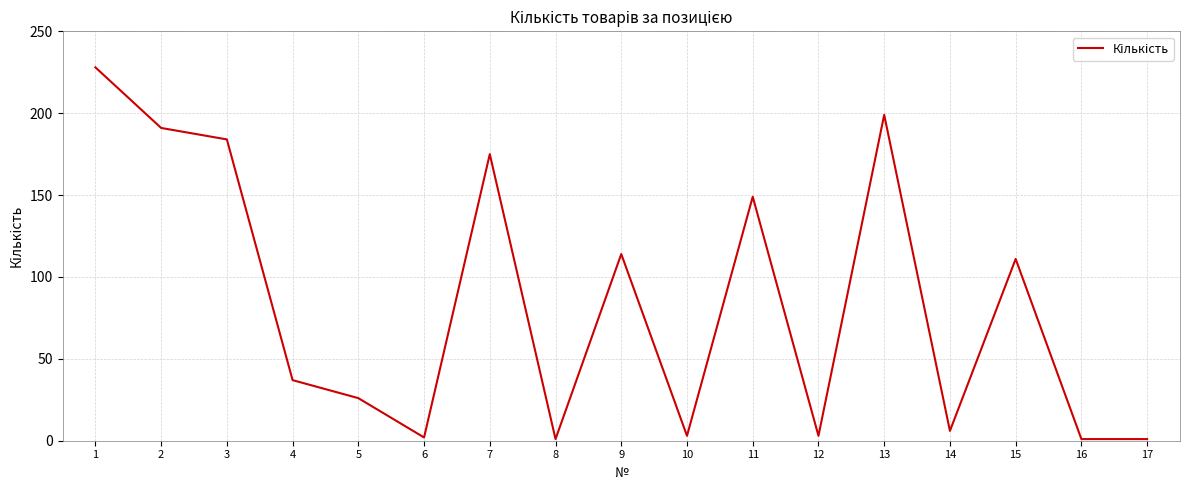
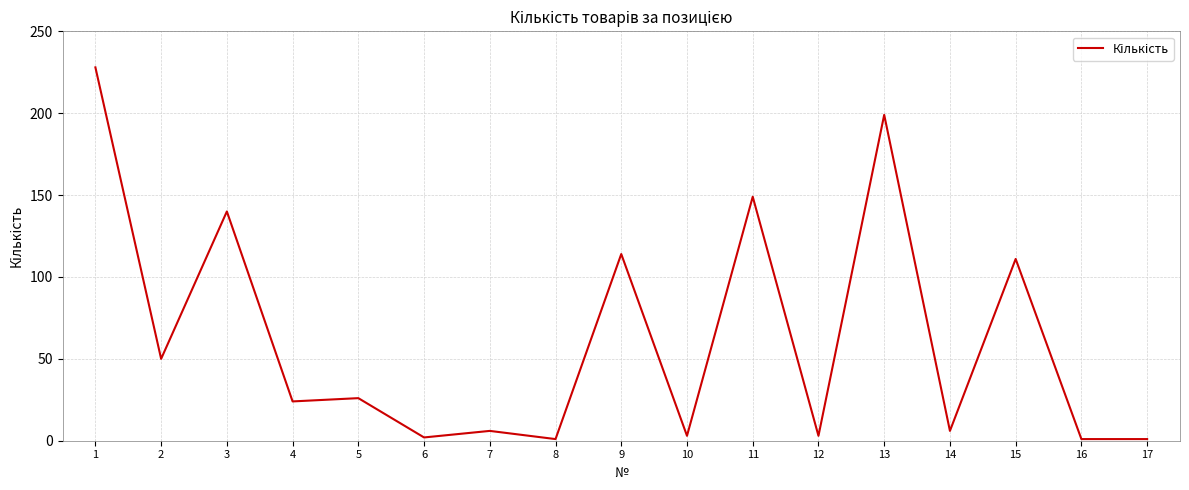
2: 191 -> 50
3: 184 -> 140
4: 37 -> 24
7: 175 -> 6
